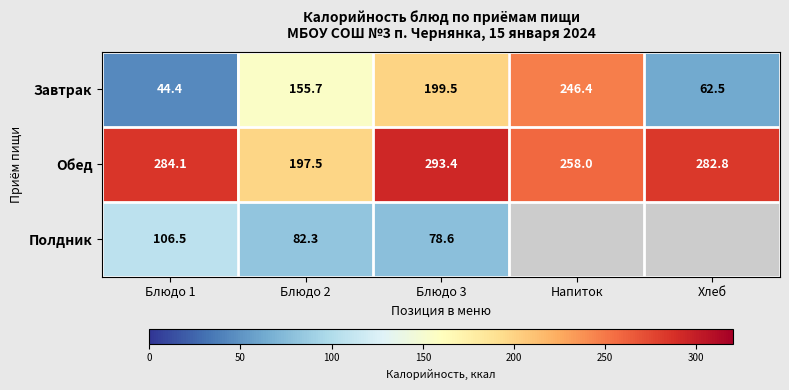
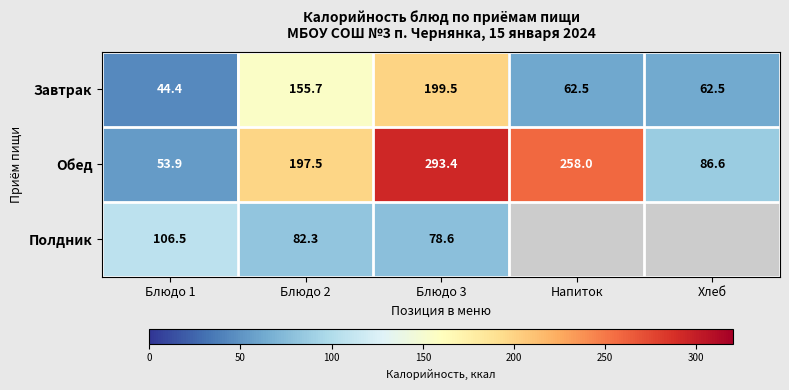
Завтрак, Напиток: 246.4 -> 62.5
Обед, Блюдо 1: 284.1 -> 53.9
Обед, Хлеб: 282.8 -> 86.6
